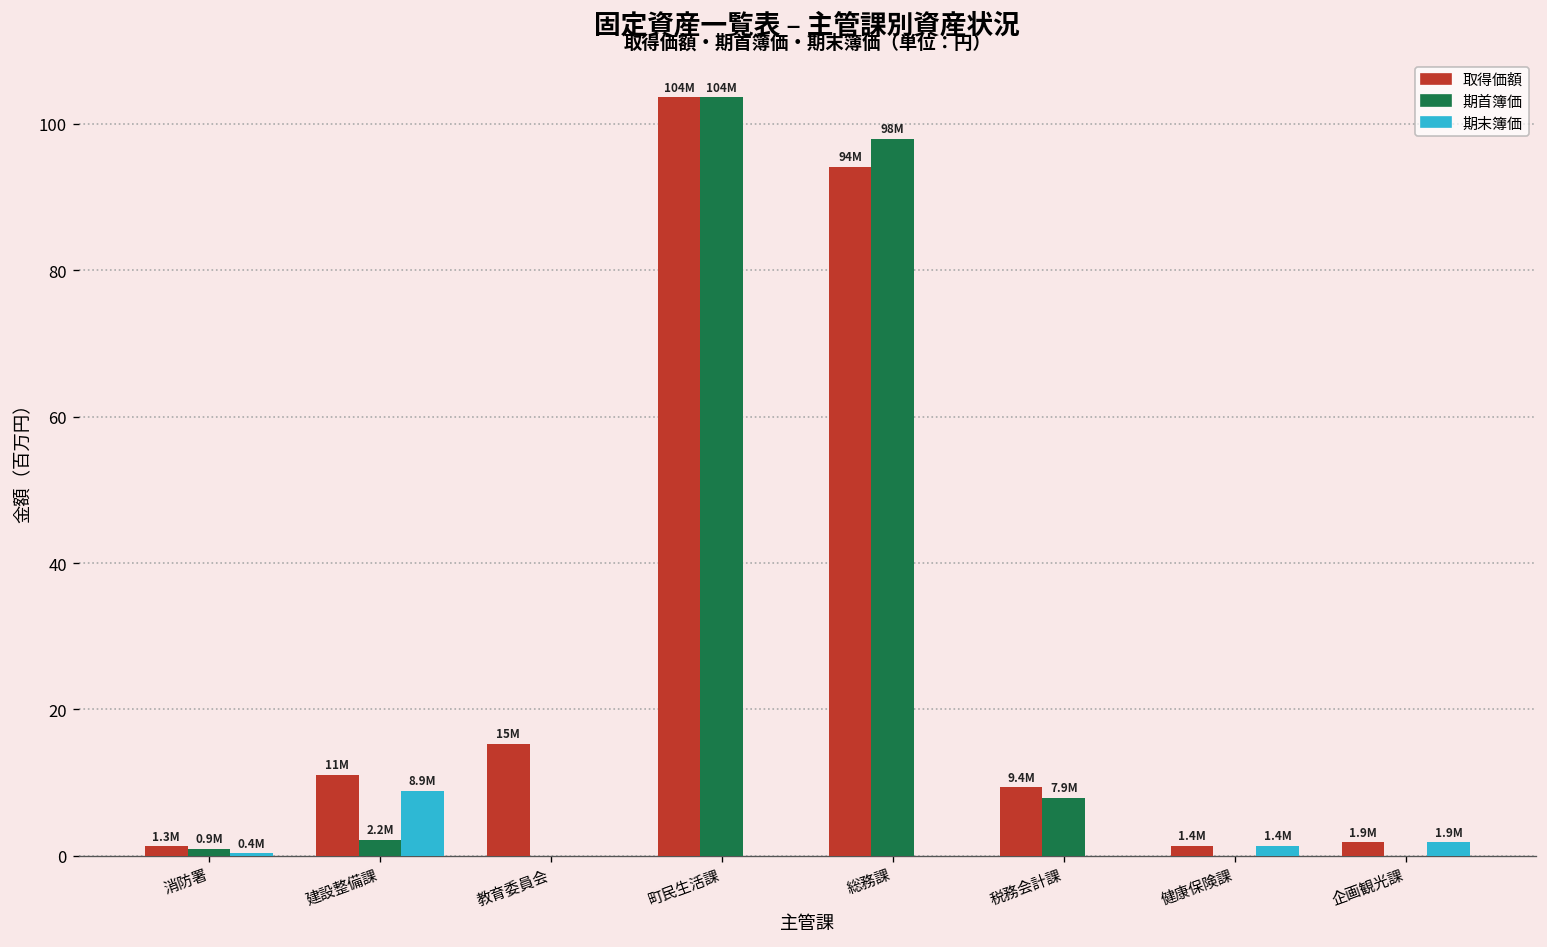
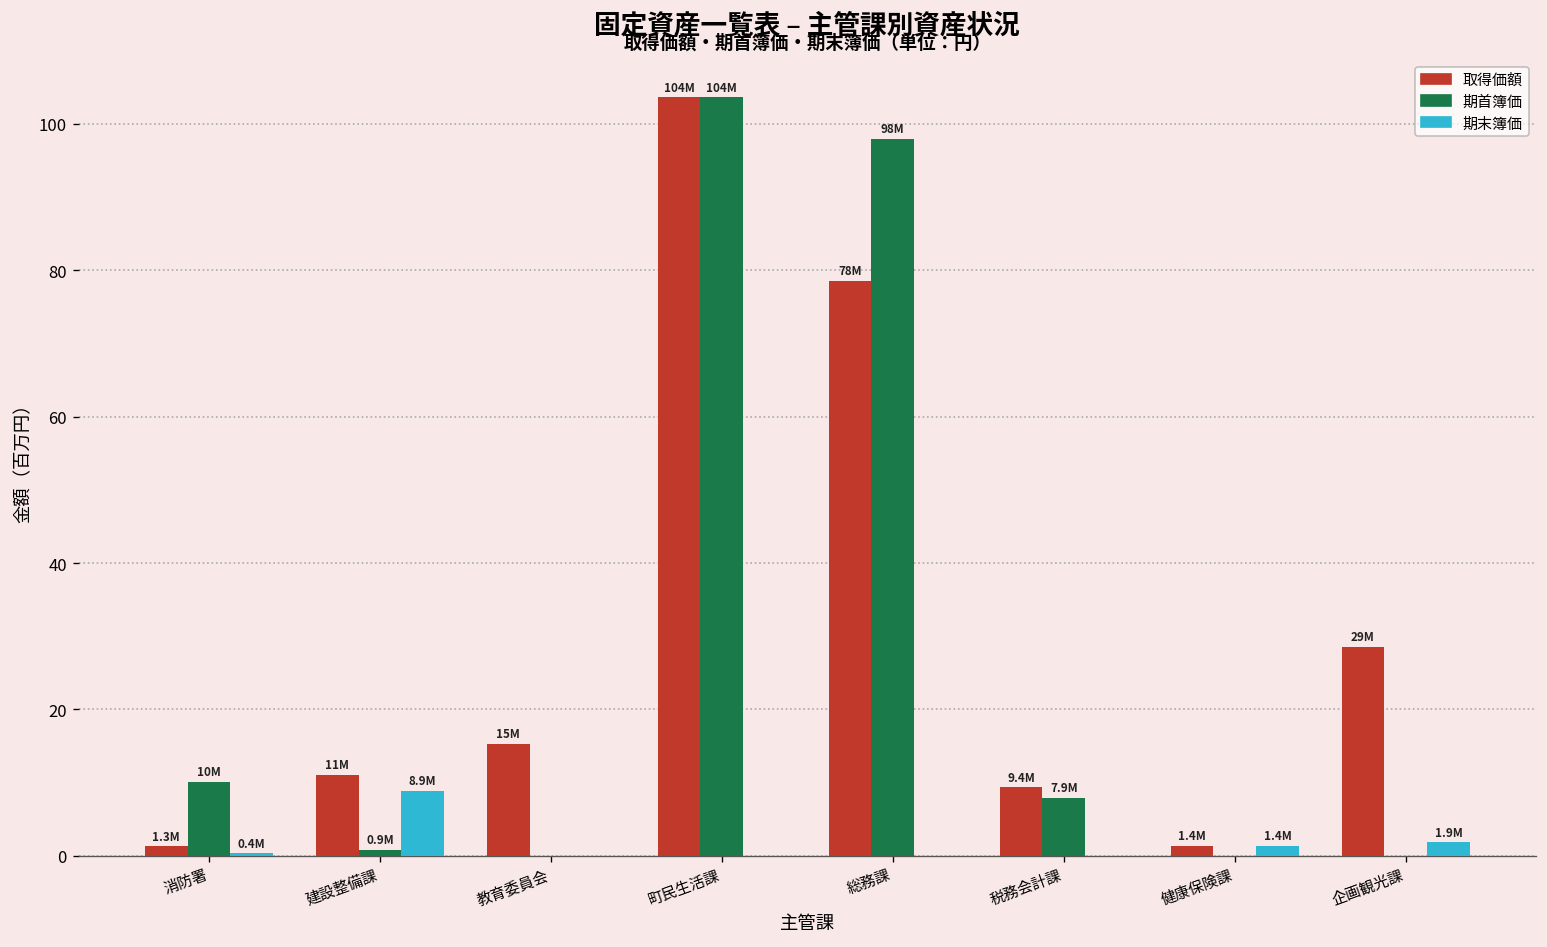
期首簿価, 消防署: 0.9M -> 10M
期首簿価, 建設整備課: 2.2M -> 0.9M
取得価額, 総務課: 94M -> 78M
取得価額, 企画観光課: 1.9M -> 29M
